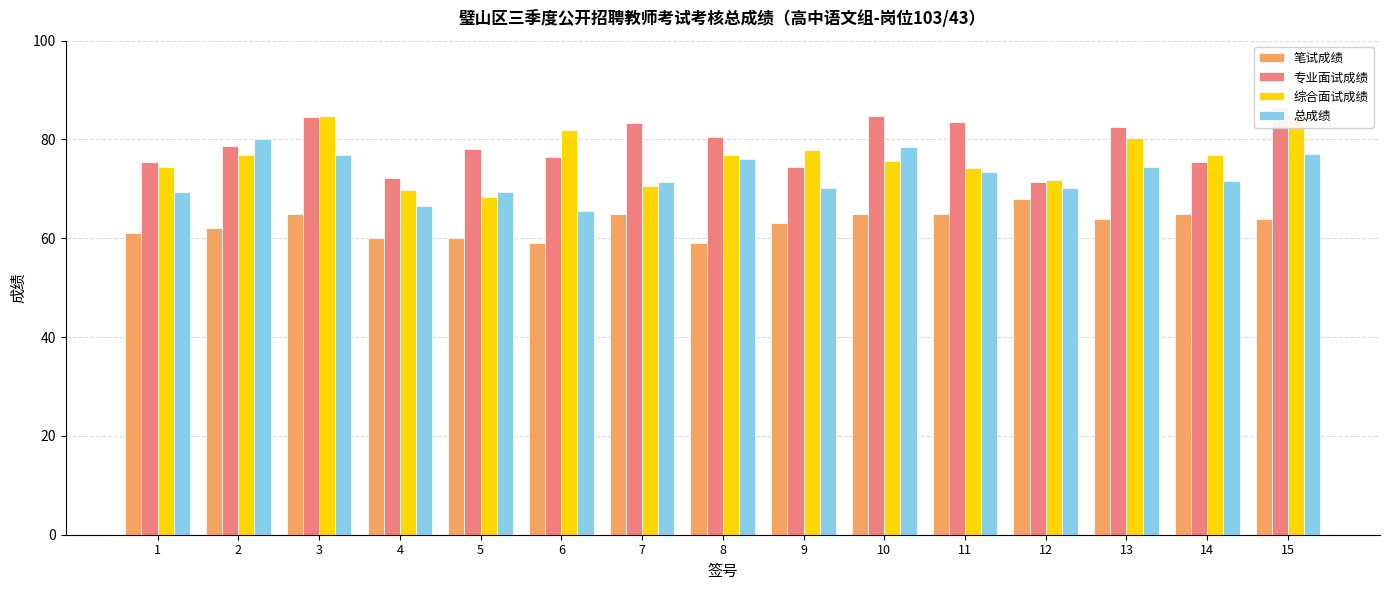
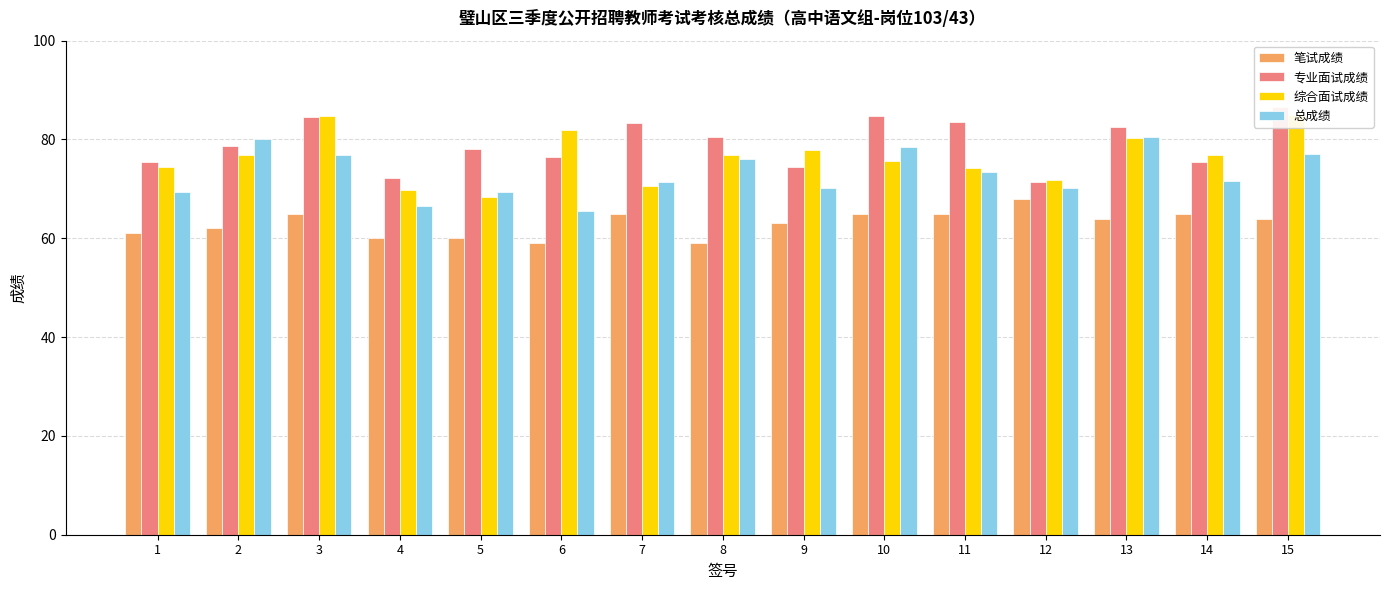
总成绩, 13: 75 -> 81
